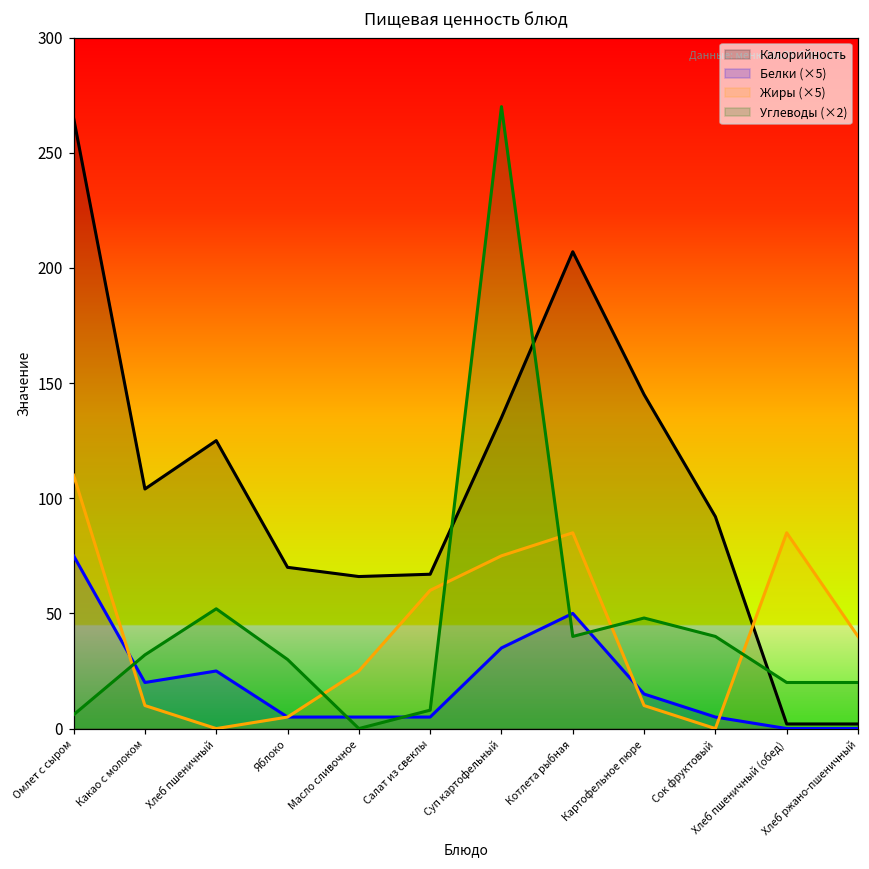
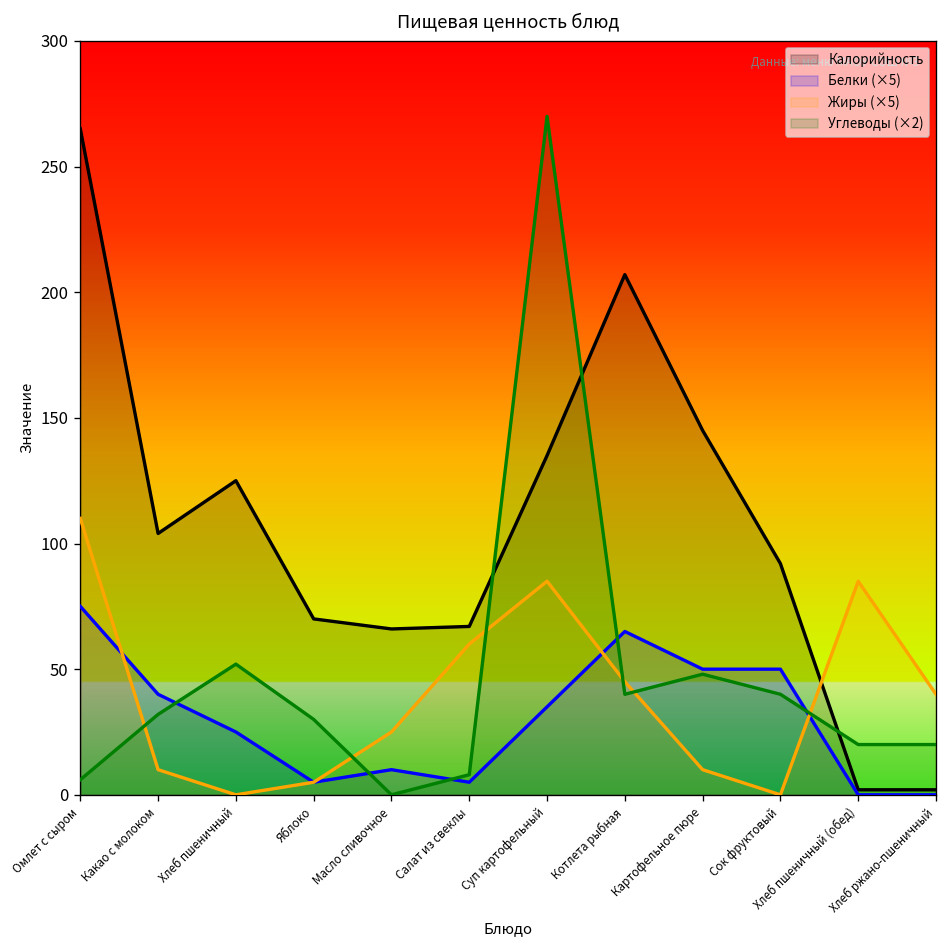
Белки (×5), Какао с молоком: 20 -> 40
Белки (×5), Масло сливочное: 5 -> 10
Жиры (×5), Суп картофельный: 75 -> 85
Белки (×5), Котлета рыбная: 50 -> 65
Жиры (×5), Котлета рыбная: 85 -> 45
Белки (×5), Картофельное пюре: 15 -> 50
Белки (×5), Сок фруктовый: 5 -> 50
